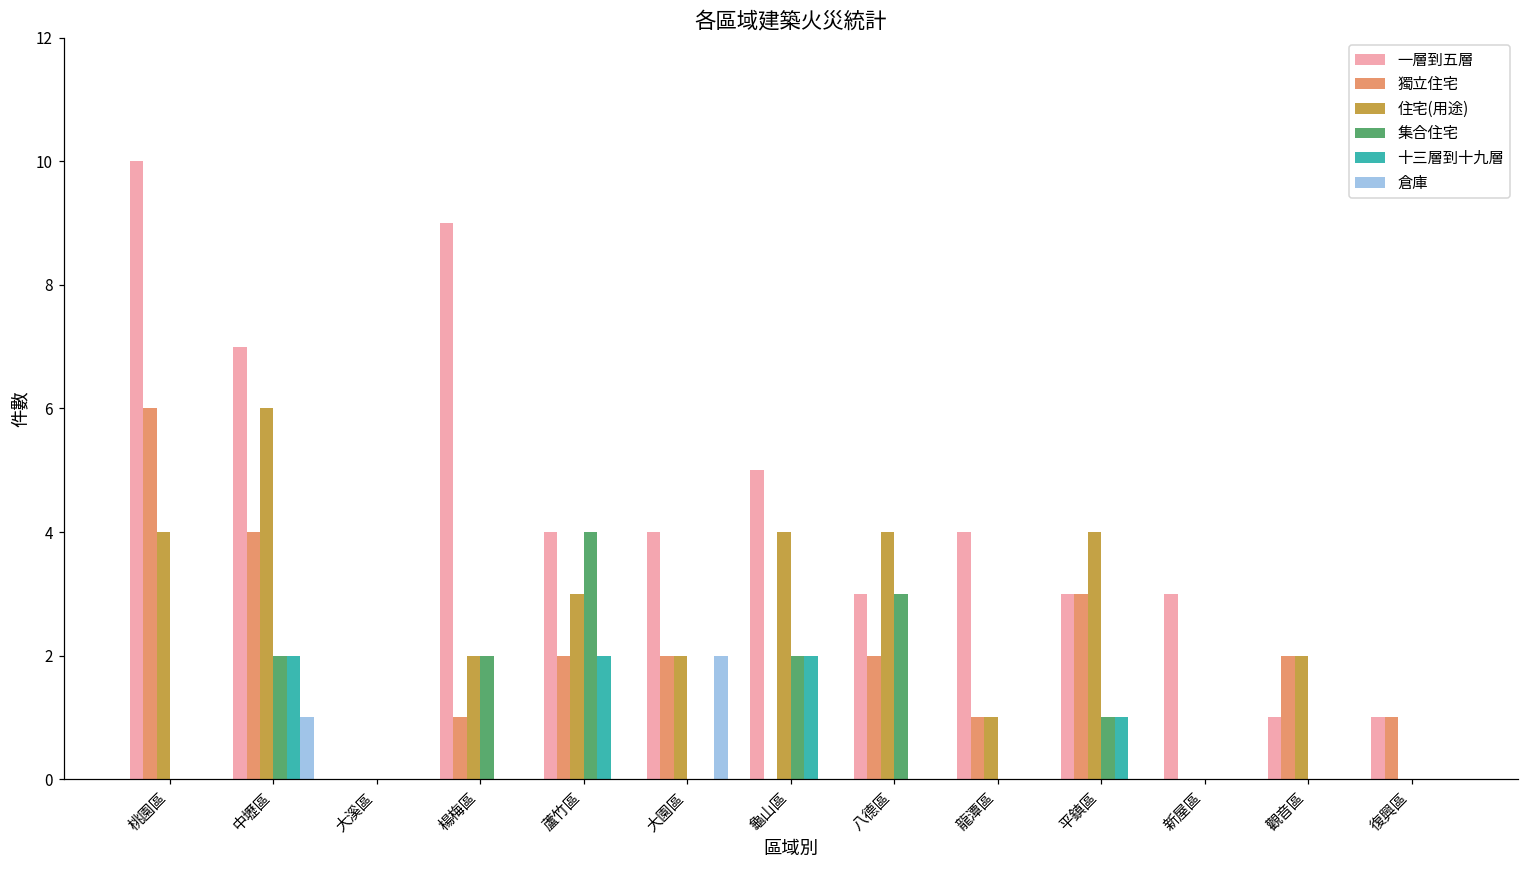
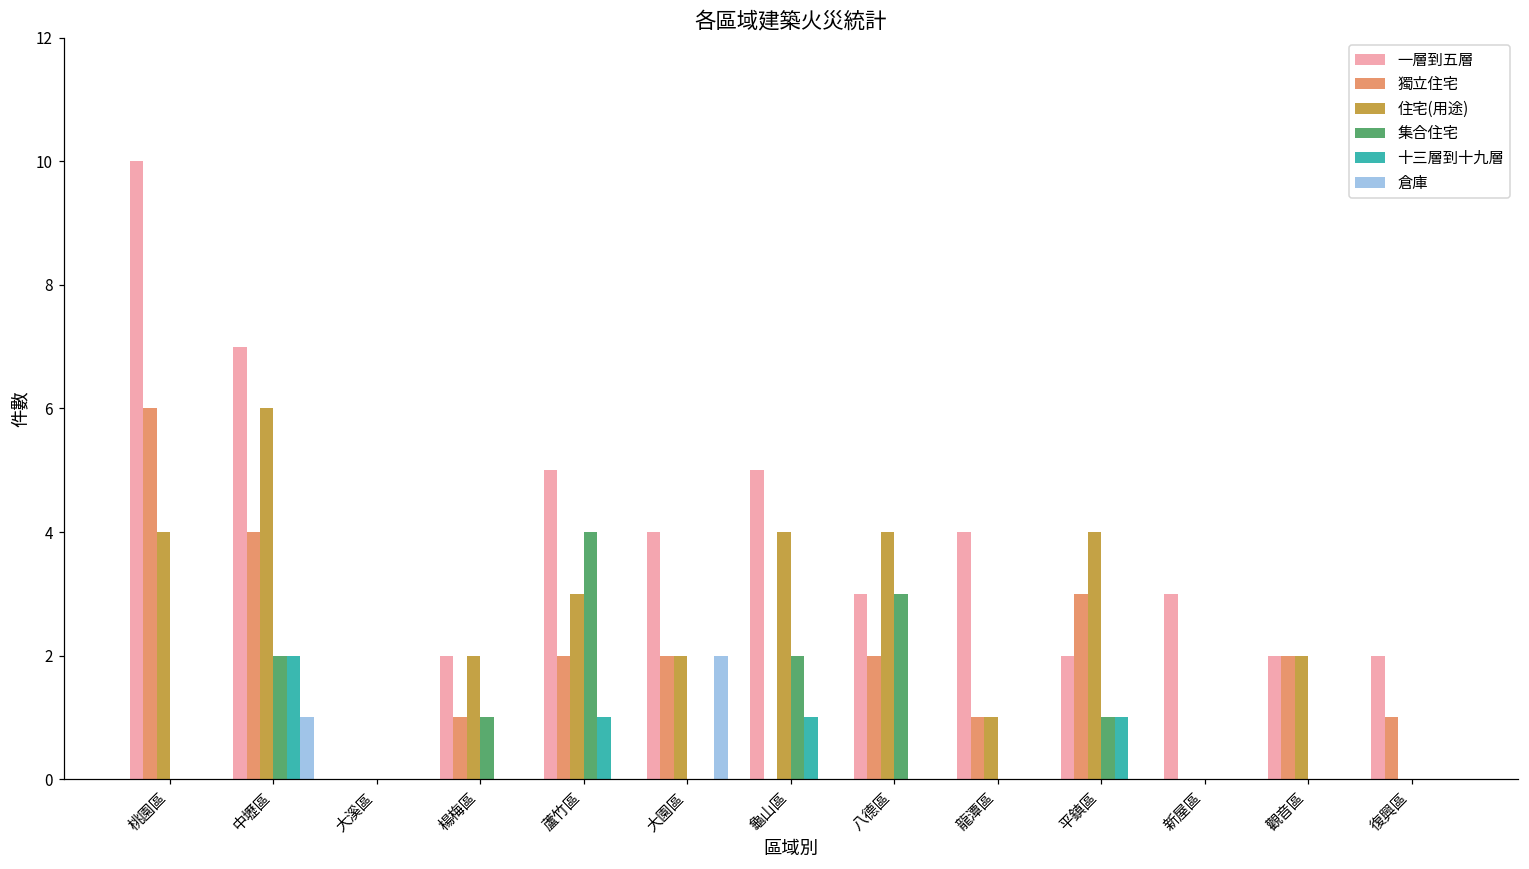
一層到五層, 楊梅區: 9 -> 2
集合住宅, 楊梅區: 2 -> 1
一層到五層, 蘆竹區: 4 -> 5
十三層到十九層, 蘆竹區: 2 -> 1
十三層到十九層, 龜山區: 2 -> 1
一層到五層, 平鎮區: 3 -> 2
一層到五層, 觀音區: 1 -> 2
一層到五層, 復興區: 1 -> 2
